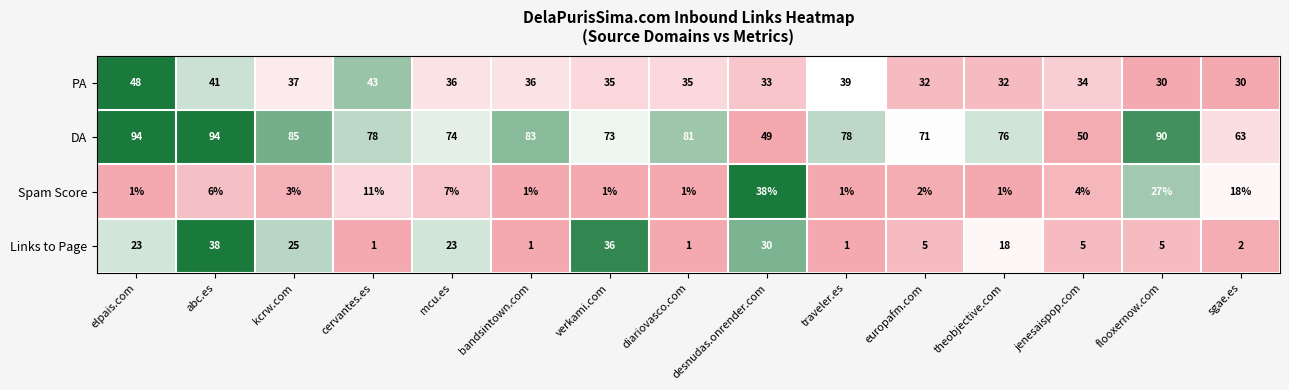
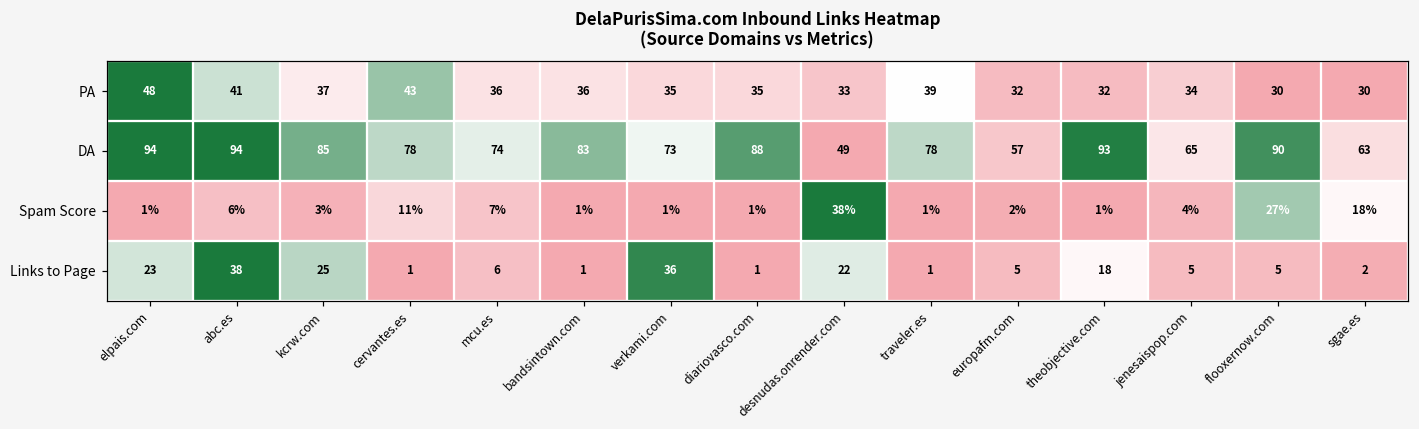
DA, diariovasco.com: 81 -> 88
DA, europafm.com: 71 -> 57
DA, theobjective.com: 76 -> 93
DA, jenesaispop.com: 50 -> 65
Links to Page, mcu.es: 23 -> 6
Links to Page, desnudas.onrender.com: 30 -> 22
